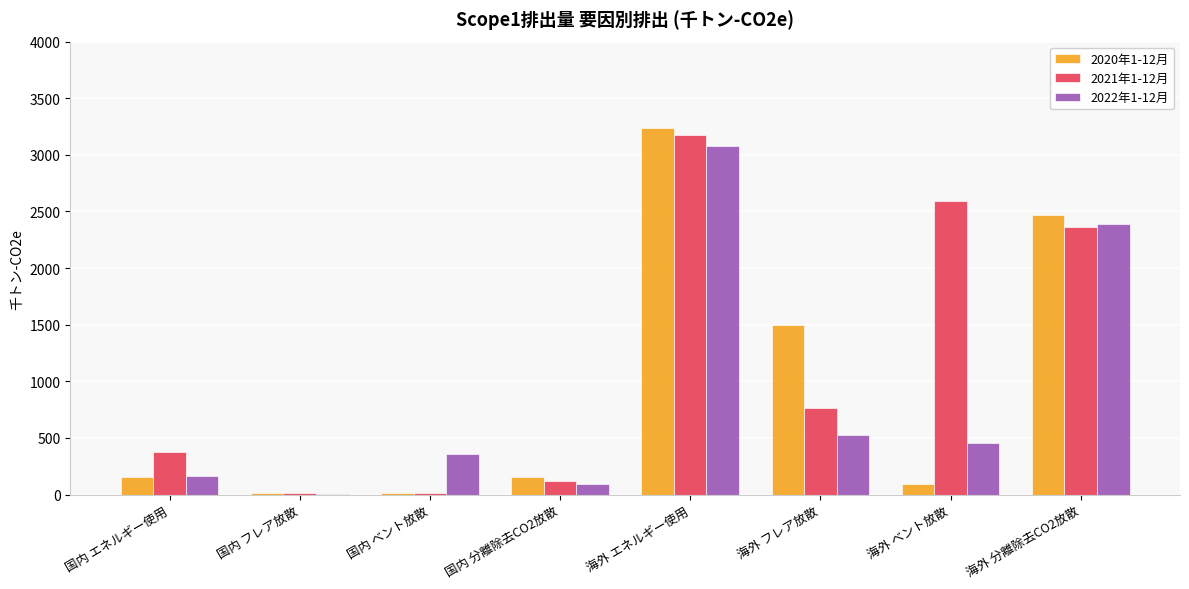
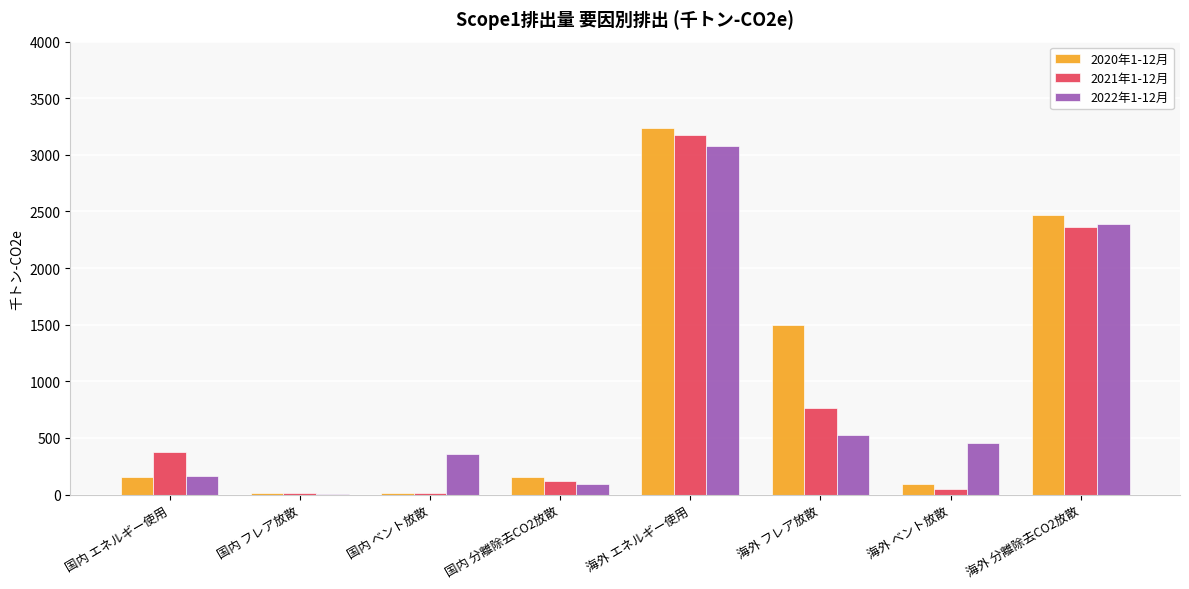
2021年1-12月, 海外 ベント放散: 2590 -> 50
